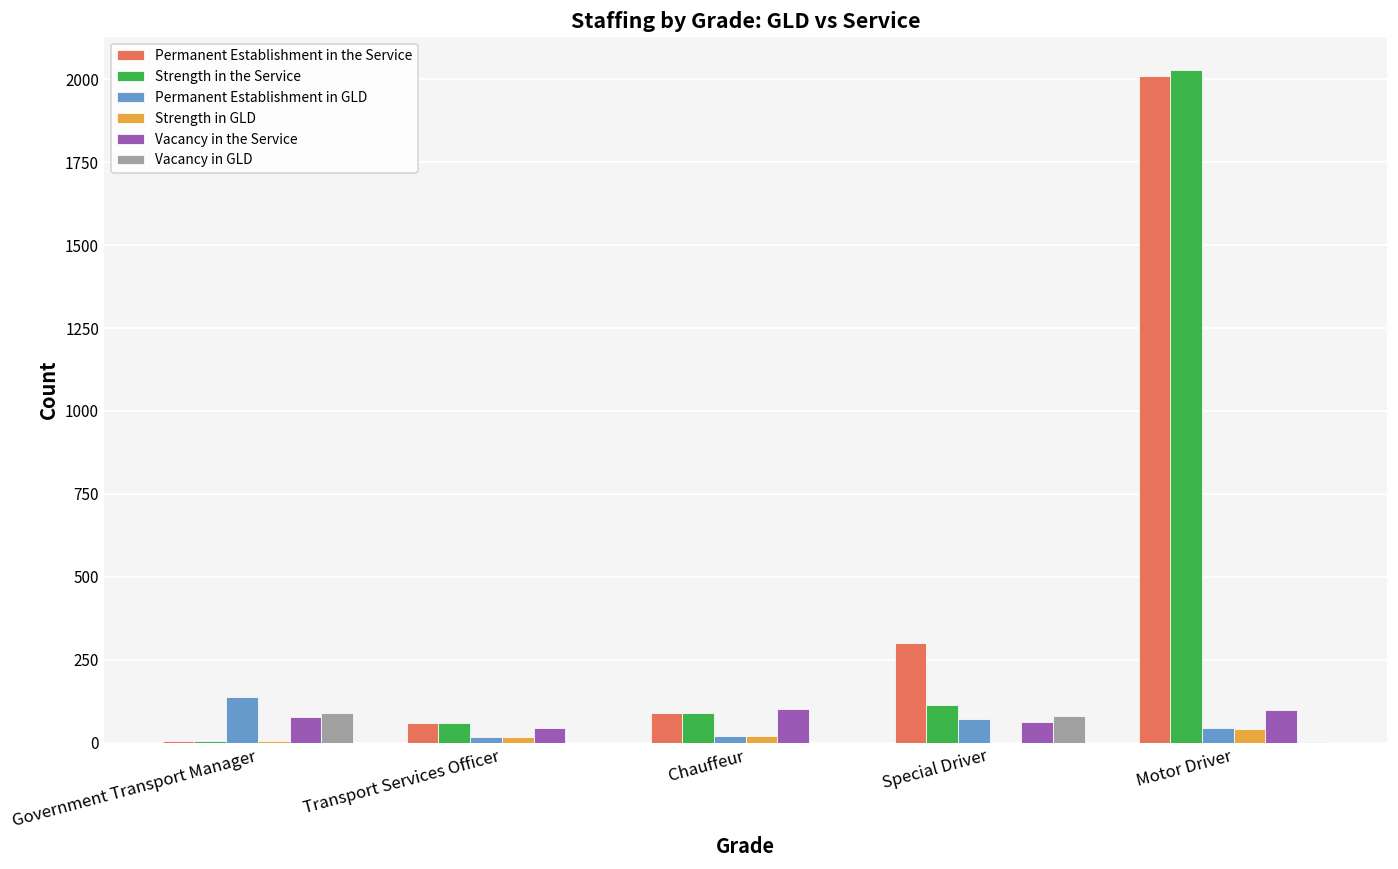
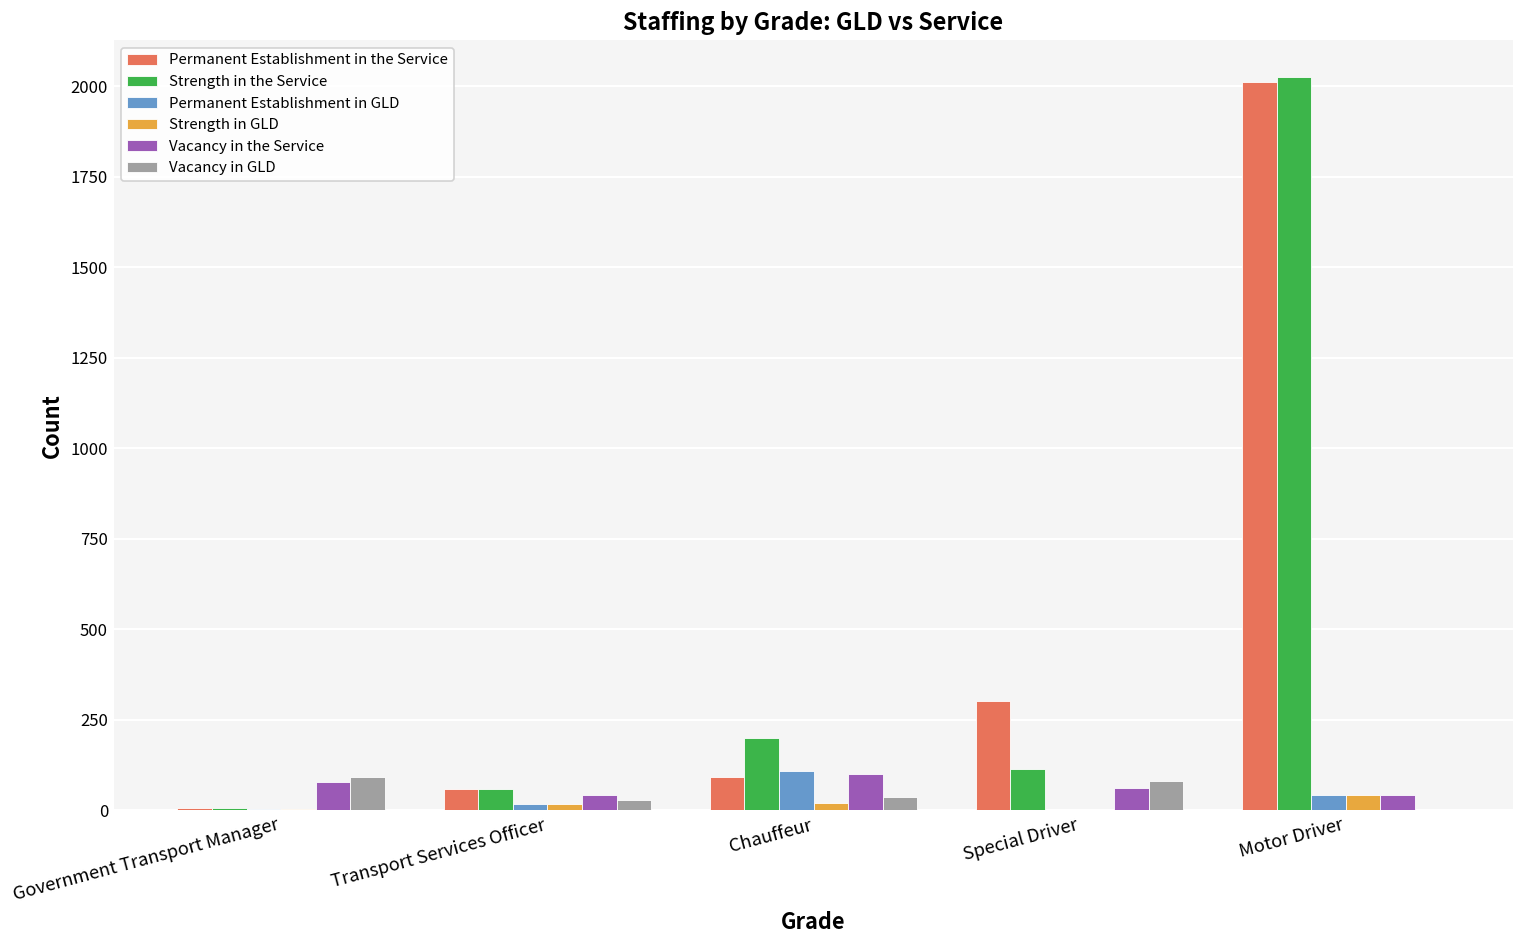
Permanent Establishment in GLD, Government Transport Manager: 140 -> 0
Vacancy in GLD, Transport Services Officer: 0 -> 30
Strength in the Service, Chauffeur: 90 -> 200
Permanent Establishment in GLD, Chauffeur: 20 -> 110
Vacancy in GLD, Chauffeur: 0 -> 40
Permanent Establishment in GLD, Special Driver: 70 -> 0
Vacancy in the Service, Motor Driver: 100 -> 40
